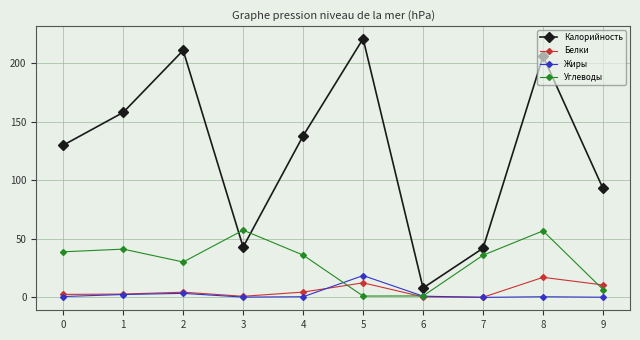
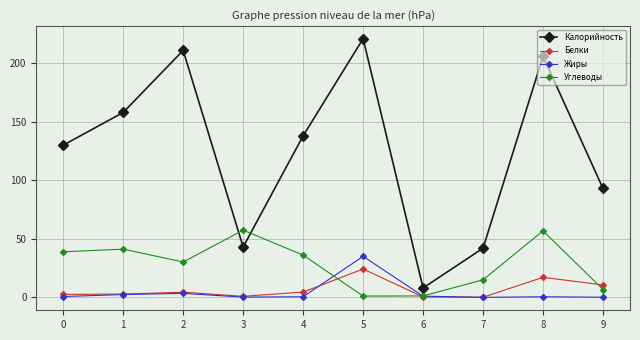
Белки, 5: 12 -> 24
Жиры, 5: 19 -> 35
Углеводы, 7: 36 -> 15
